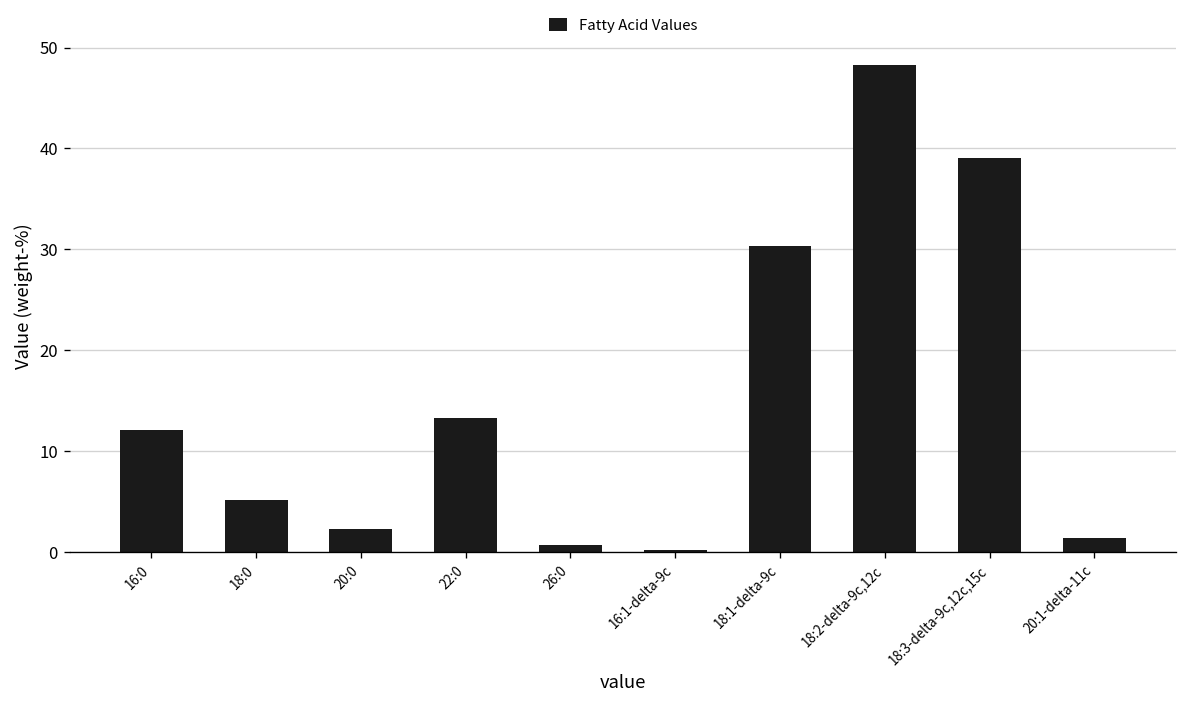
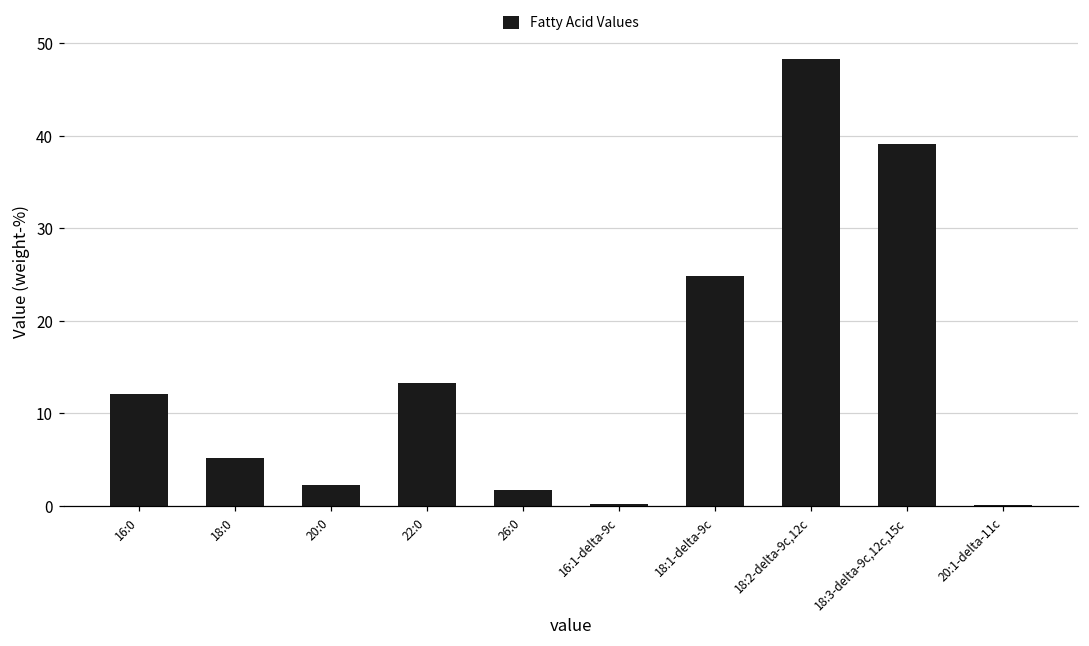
26:0: 1 -> 2
18:1-delta-9c: 30 -> 25
20:1-delta-11c: 1 -> 0
